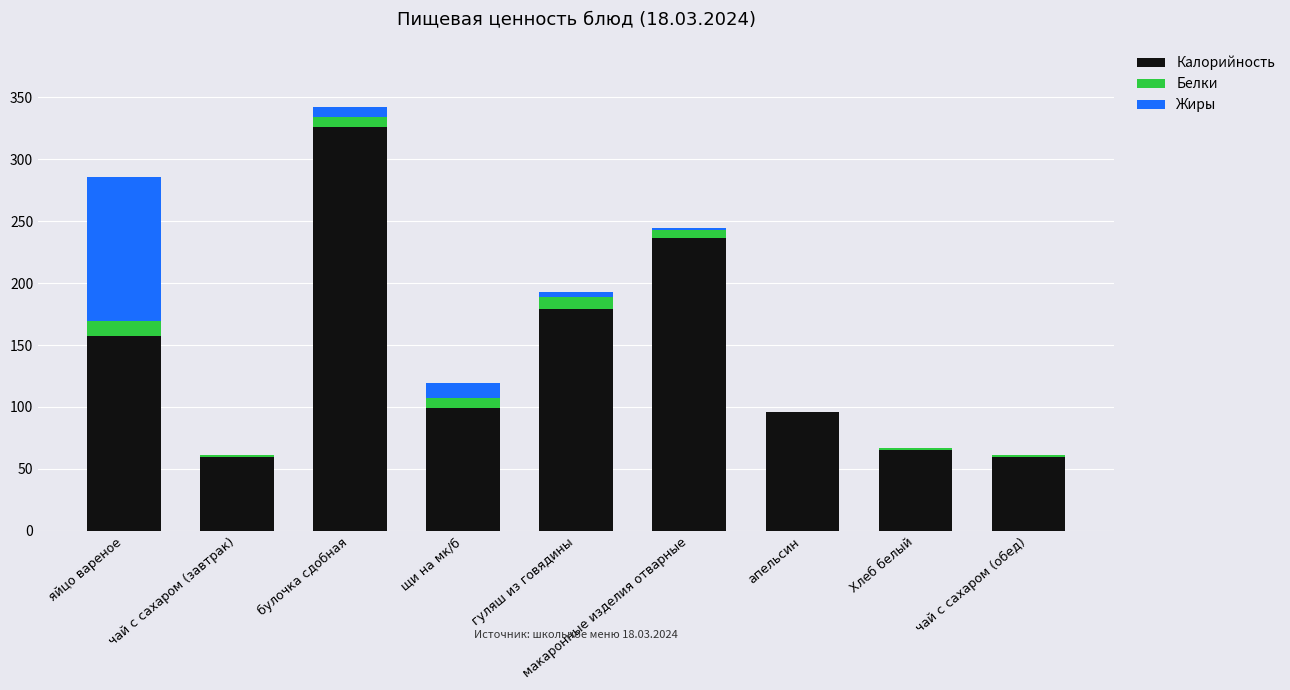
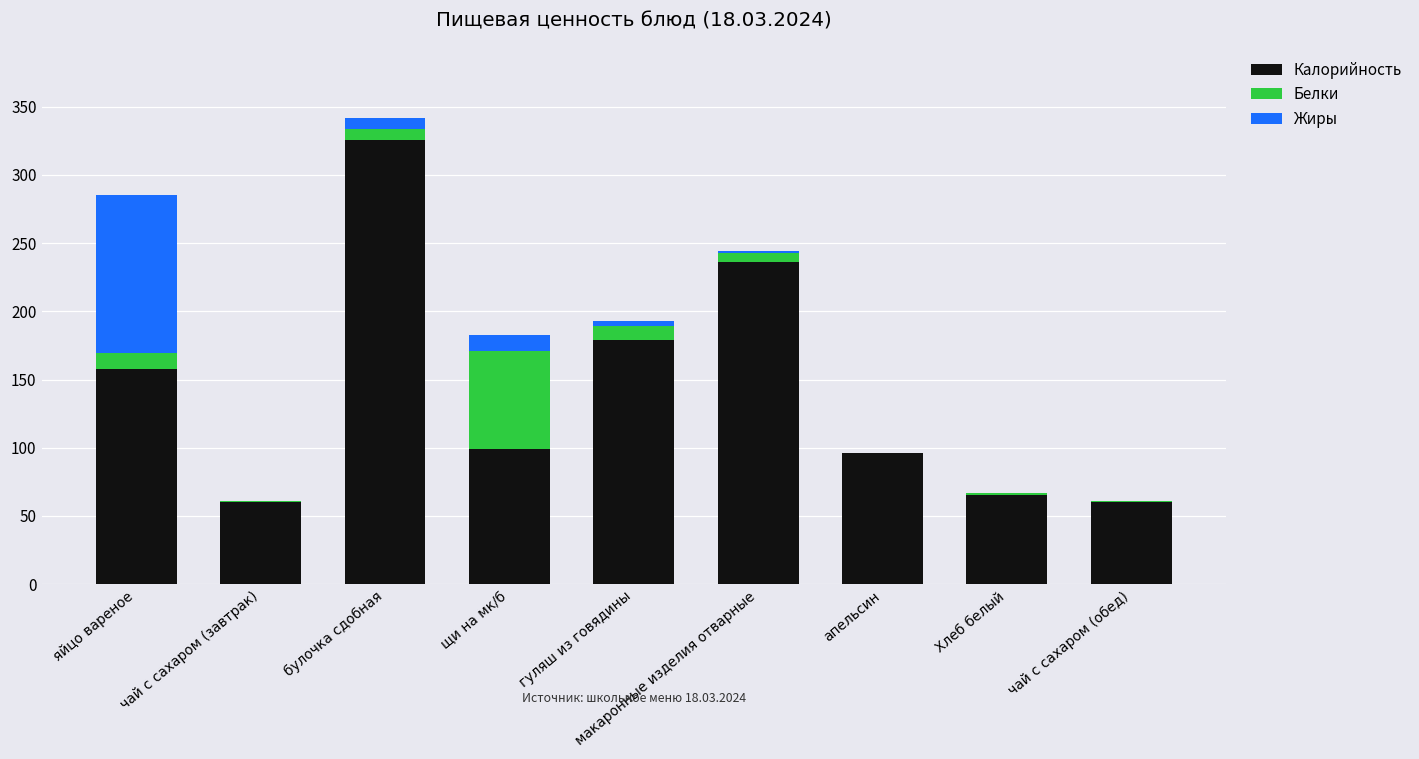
Белки, щи на мк/б: 8 -> 72
